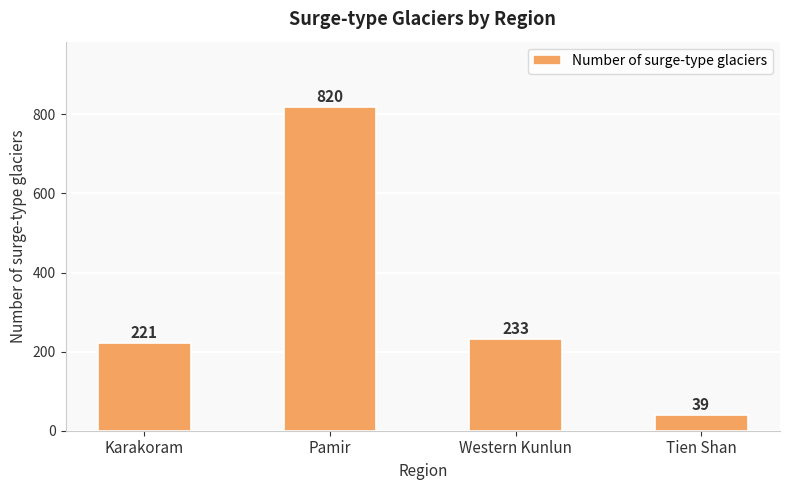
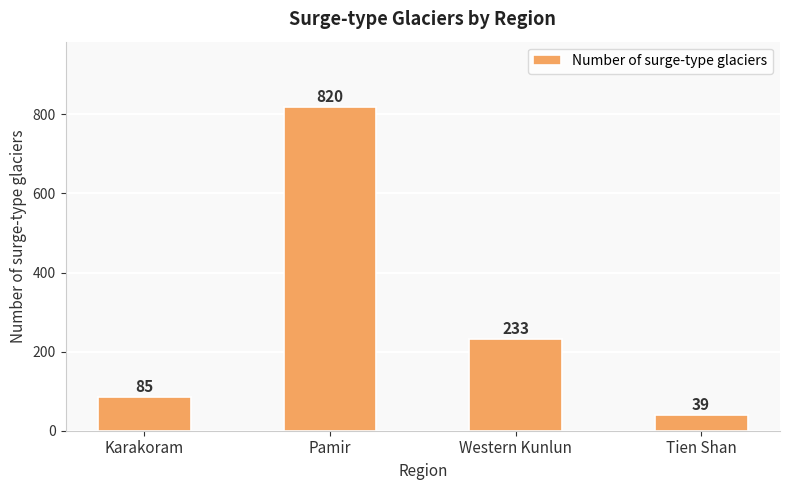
Karakoram: 221 -> 85
